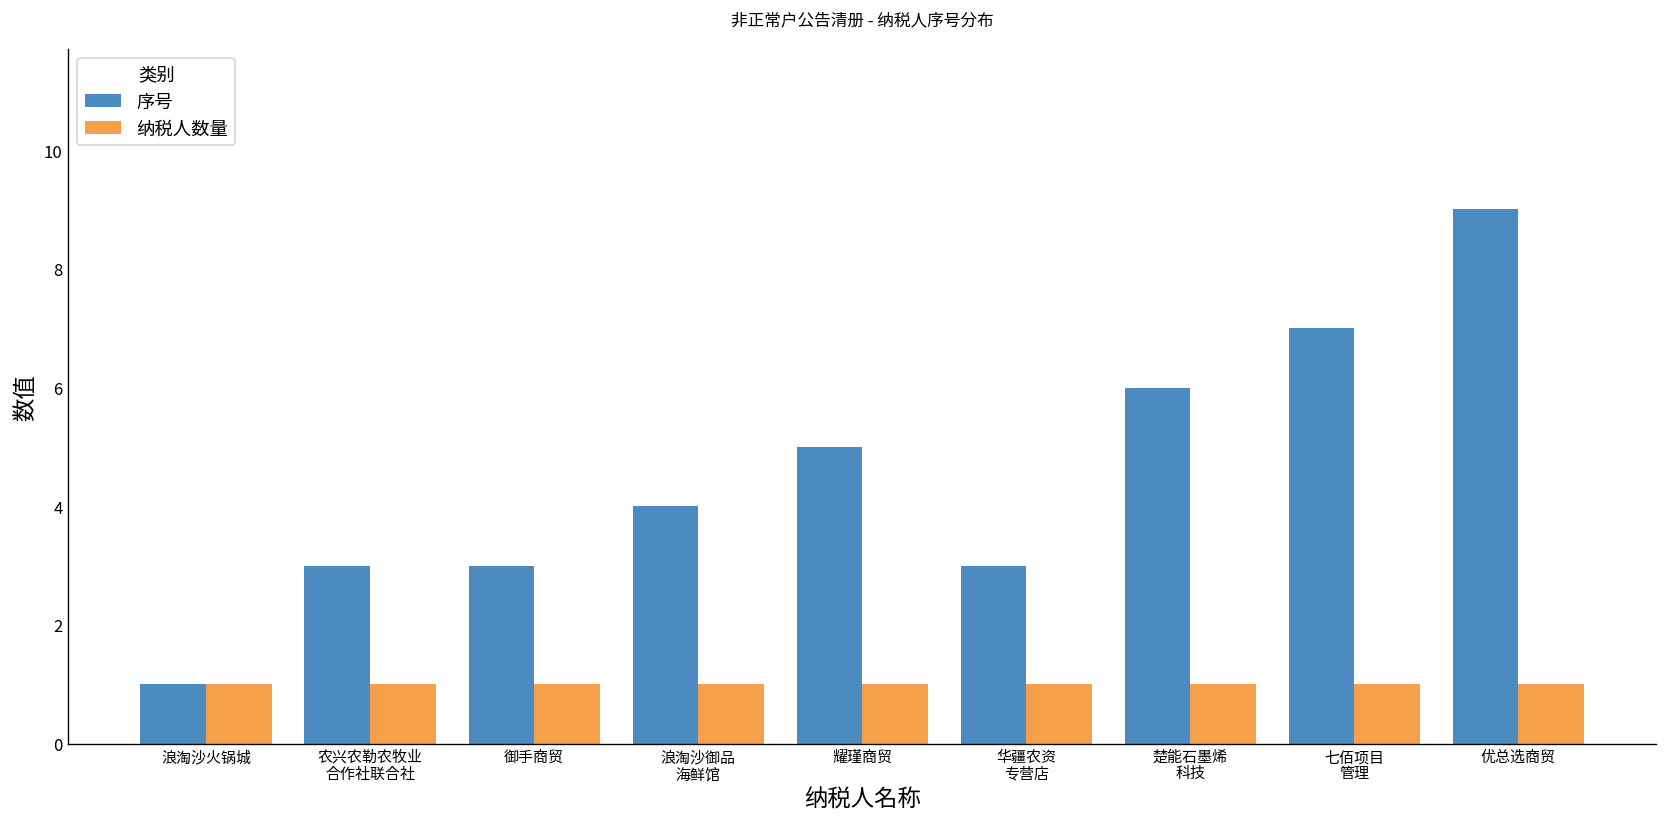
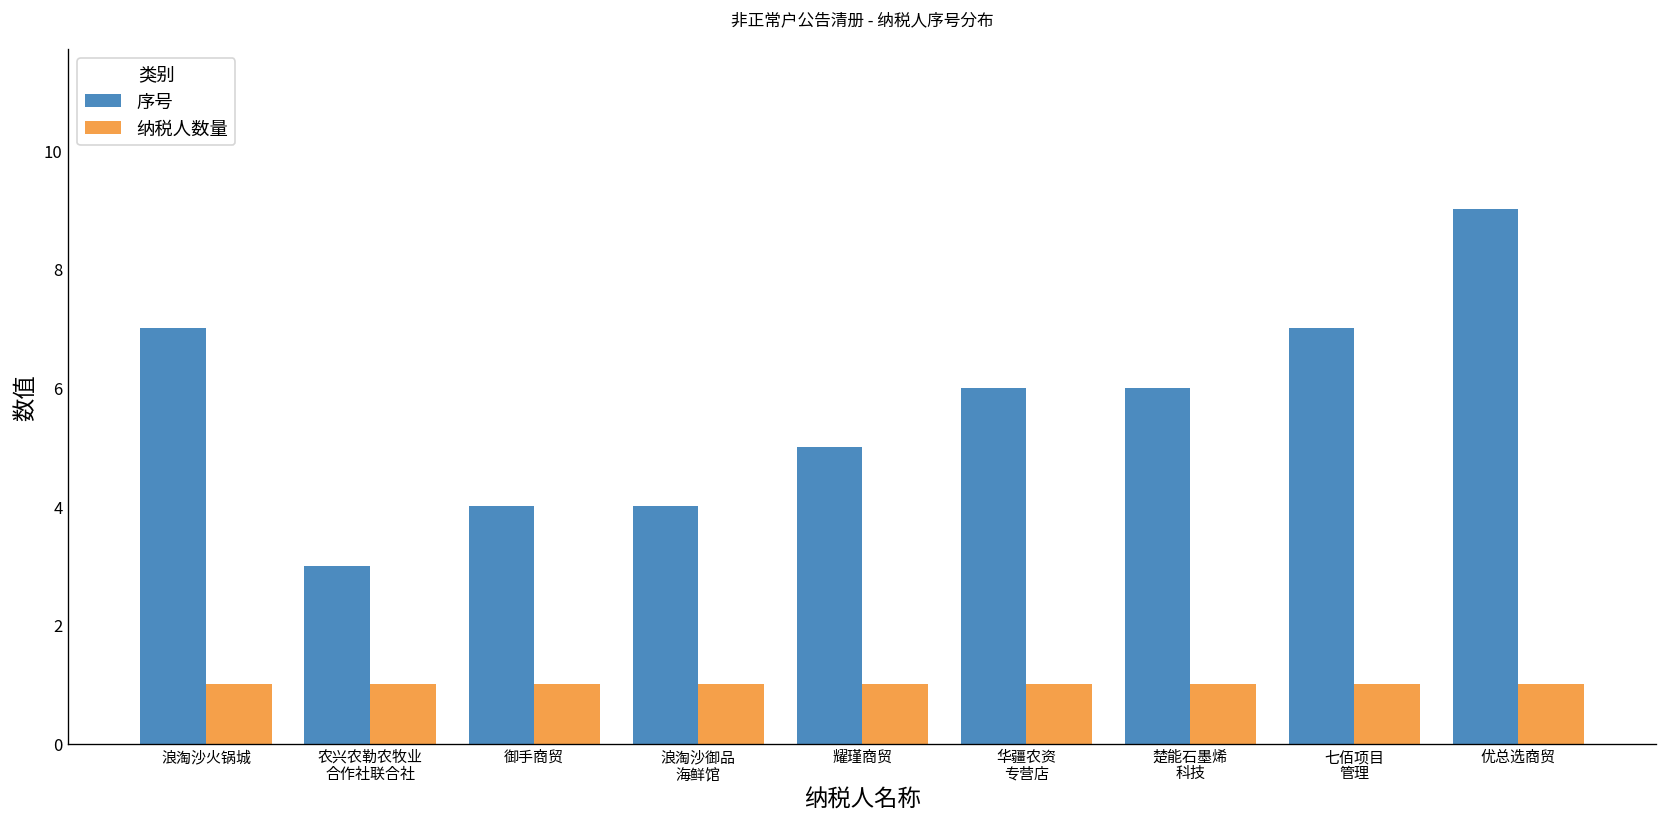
序号, 浪淘沙火锅城: 1 -> 7
序号, 御手商贸: 3 -> 4
序号, 华疆农资 专营店: 3 -> 6
